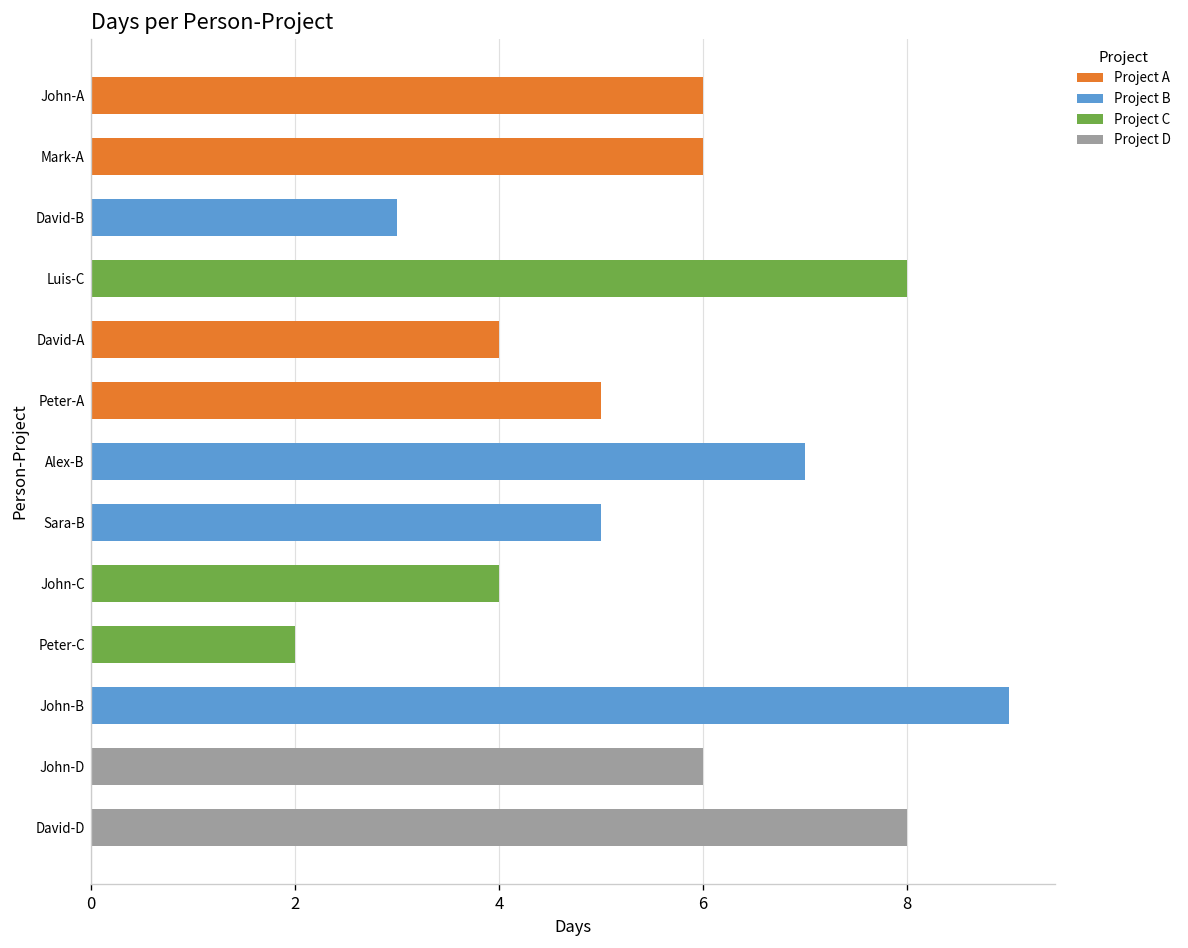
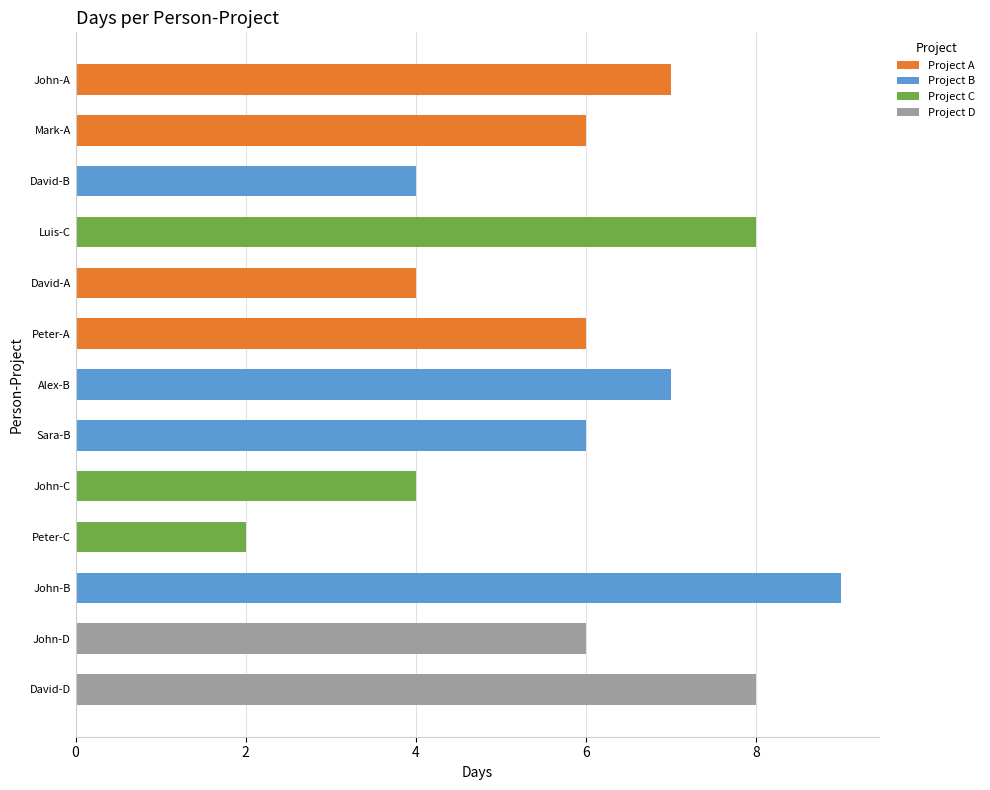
Project A, John-A: 6 -> 7
Project B, David-B: 3 -> 4
Project A, Peter-A: 5 -> 6
Project B, Sara-B: 5 -> 6
